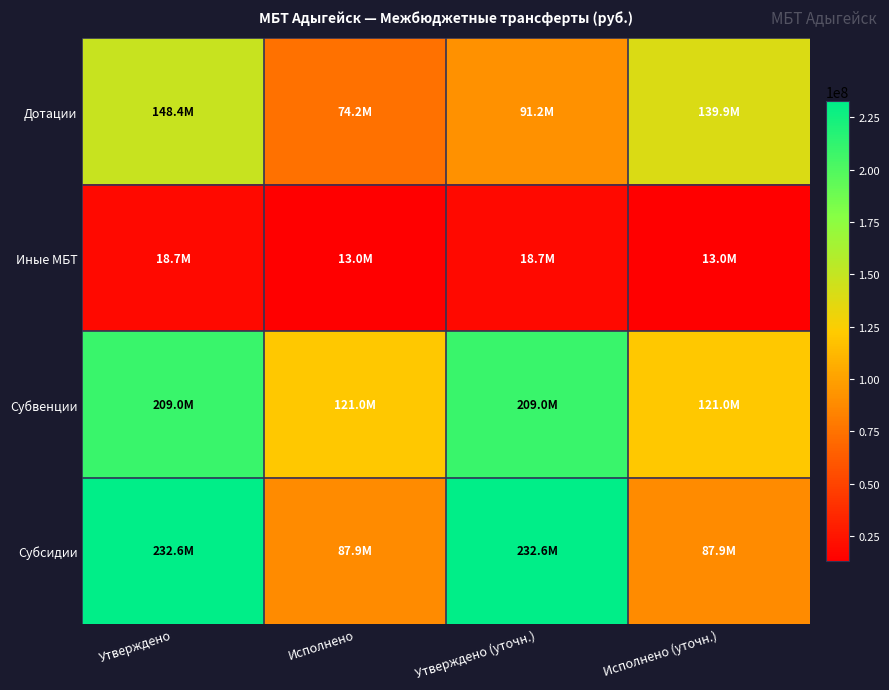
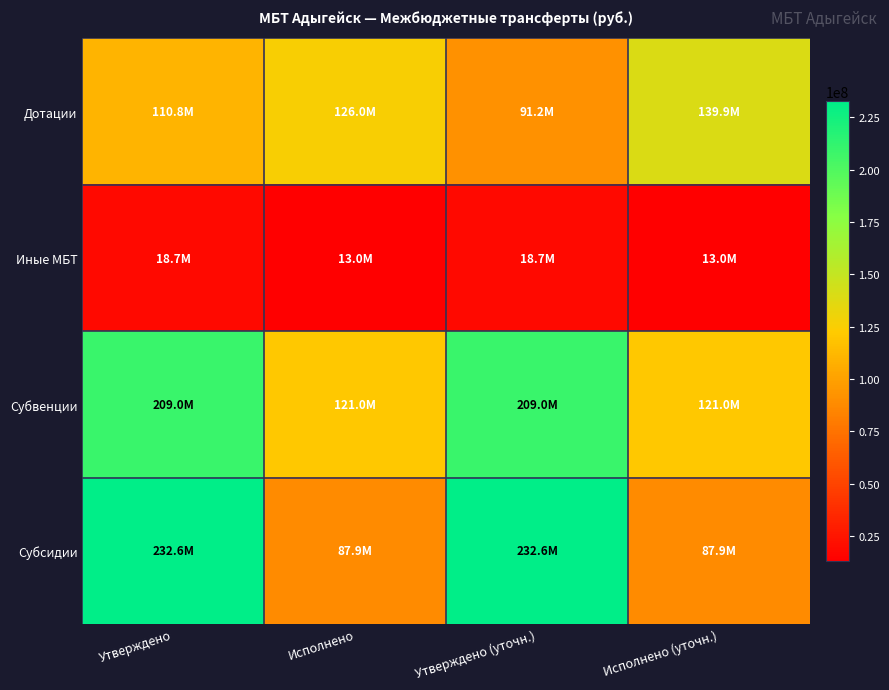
Дотации, Утверждено: 148.4M -> 110.8M
Дотации, Исполнено: 74.2M -> 126.0M
